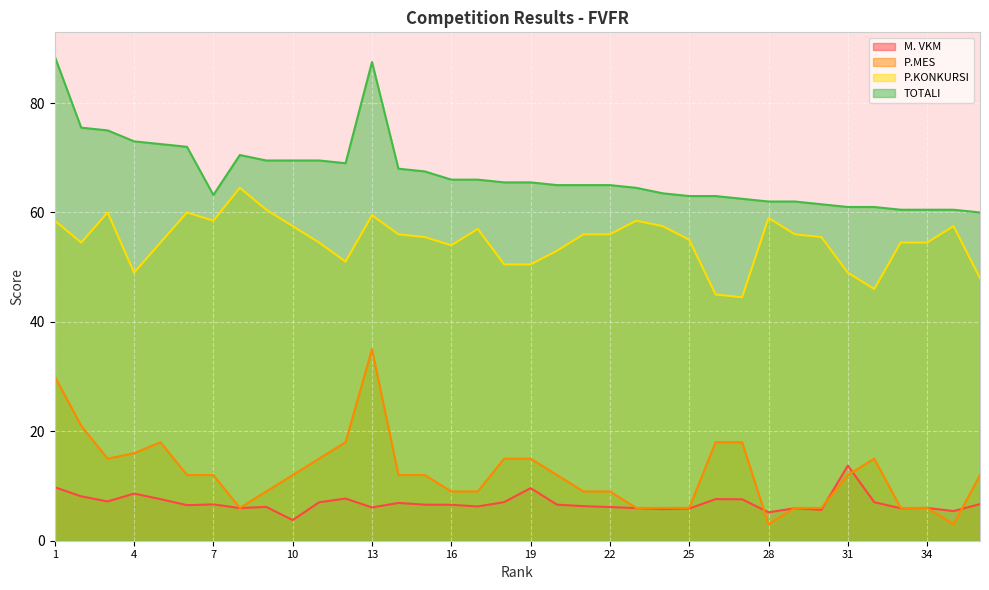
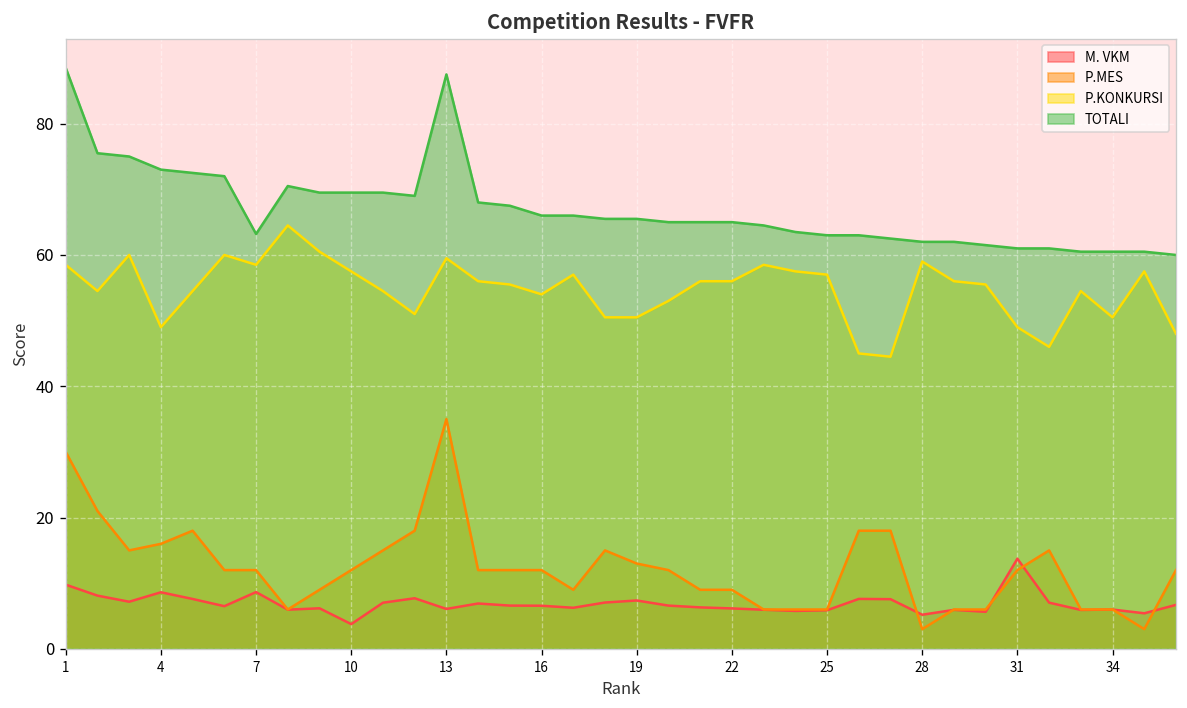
M. VKM, 7: 7 -> 9
P.MES, 16: 9 -> 12
M. VKM, 19: 10 -> 7
P.MES, 19: 15 -> 13
P.KONKURSI, 25: 55 -> 57
P.KONKURSI, 34: 55 -> 51
